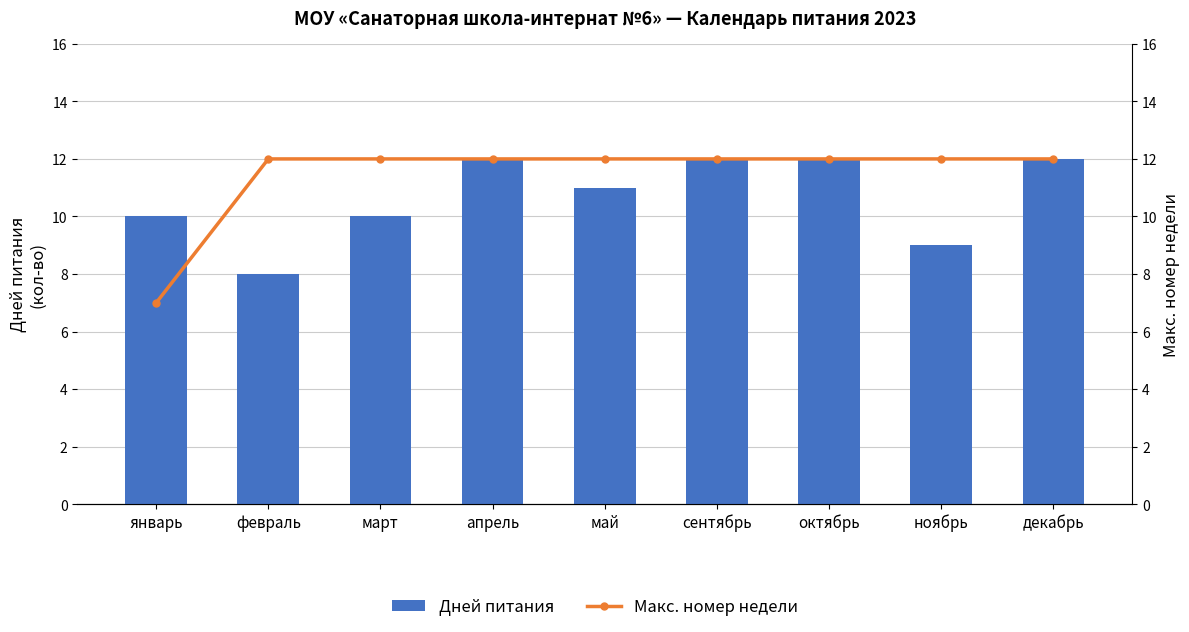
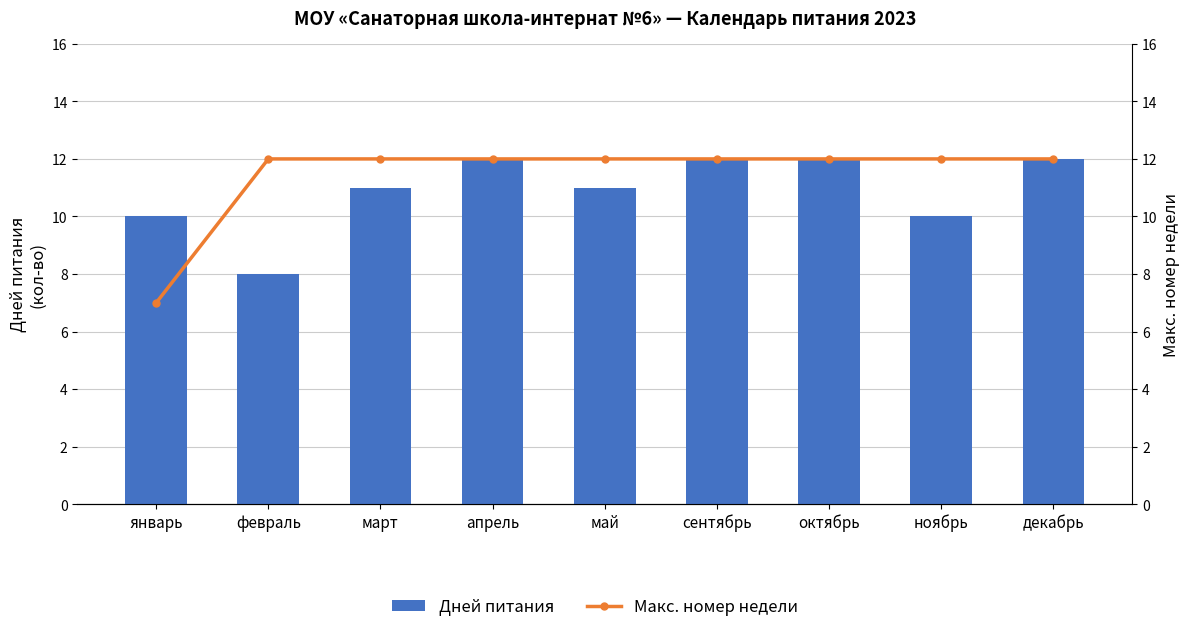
Дней питания, март: 10 -> 11
Дней питания, ноябрь: 9 -> 10
